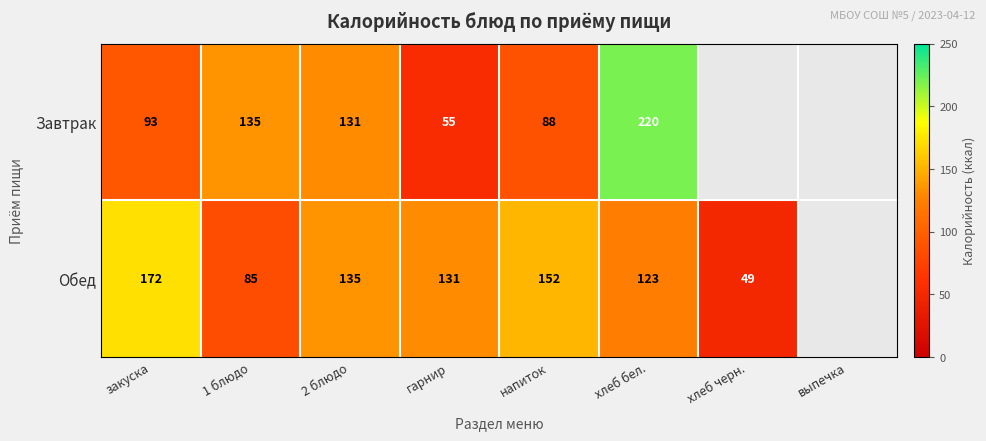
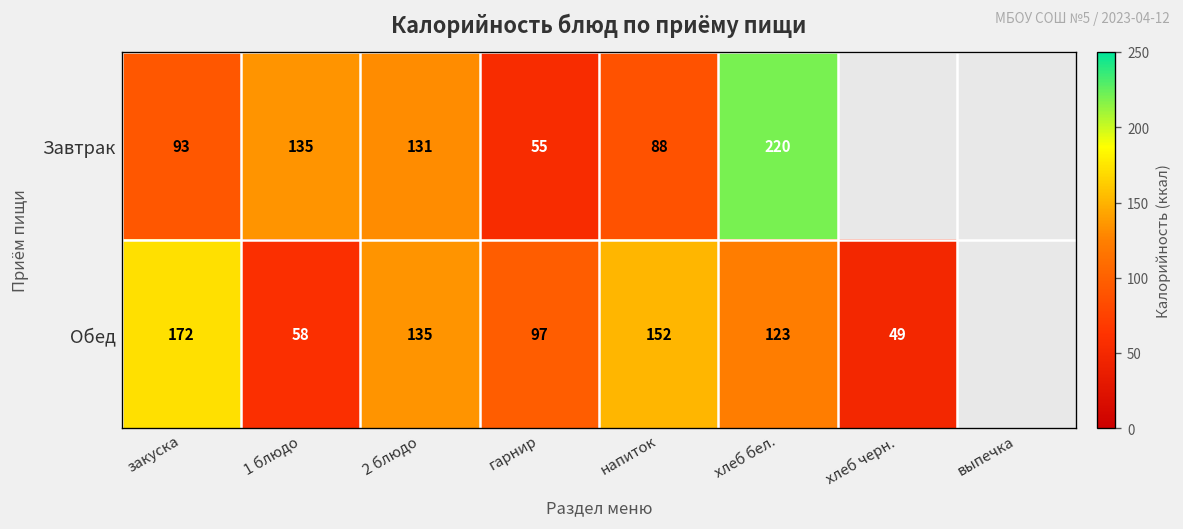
Обед, 1 блюдо: 85 -> 58
Обед, гарнир: 131 -> 97
